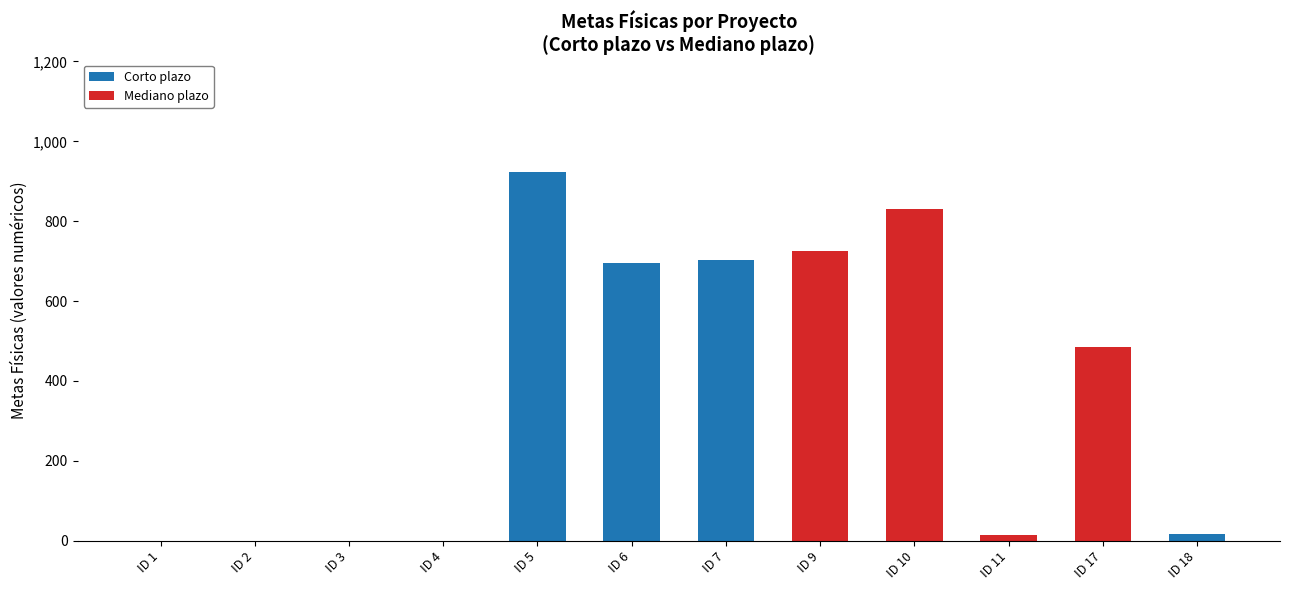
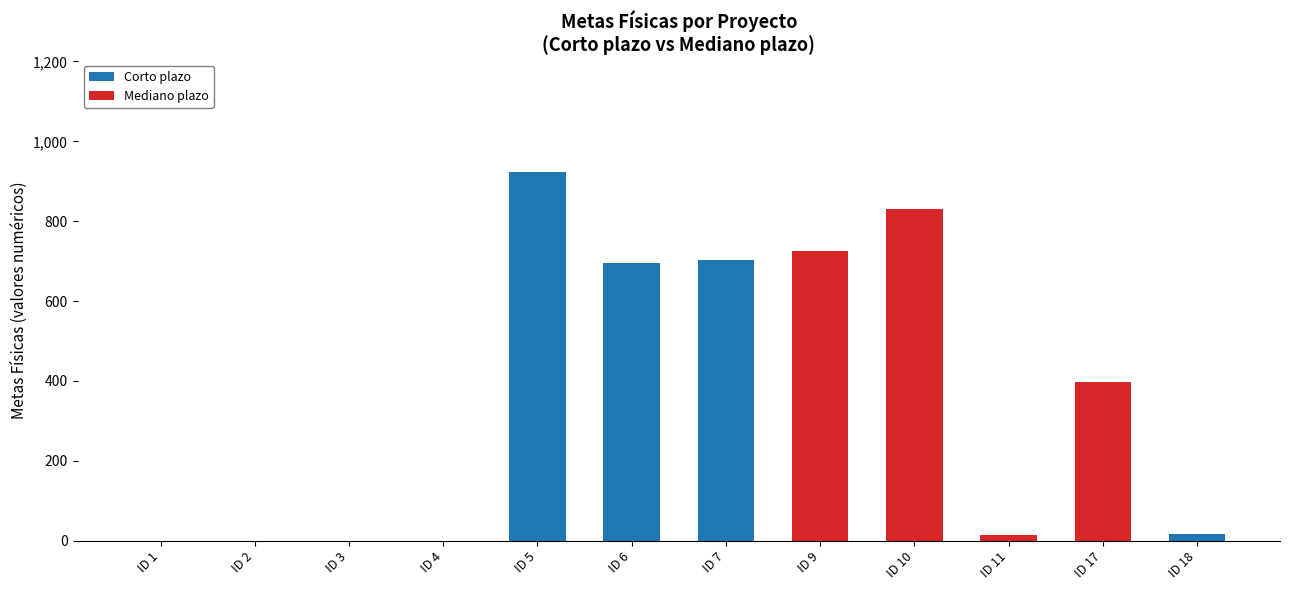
Mediano plazo, ID 17: 490 -> 400
